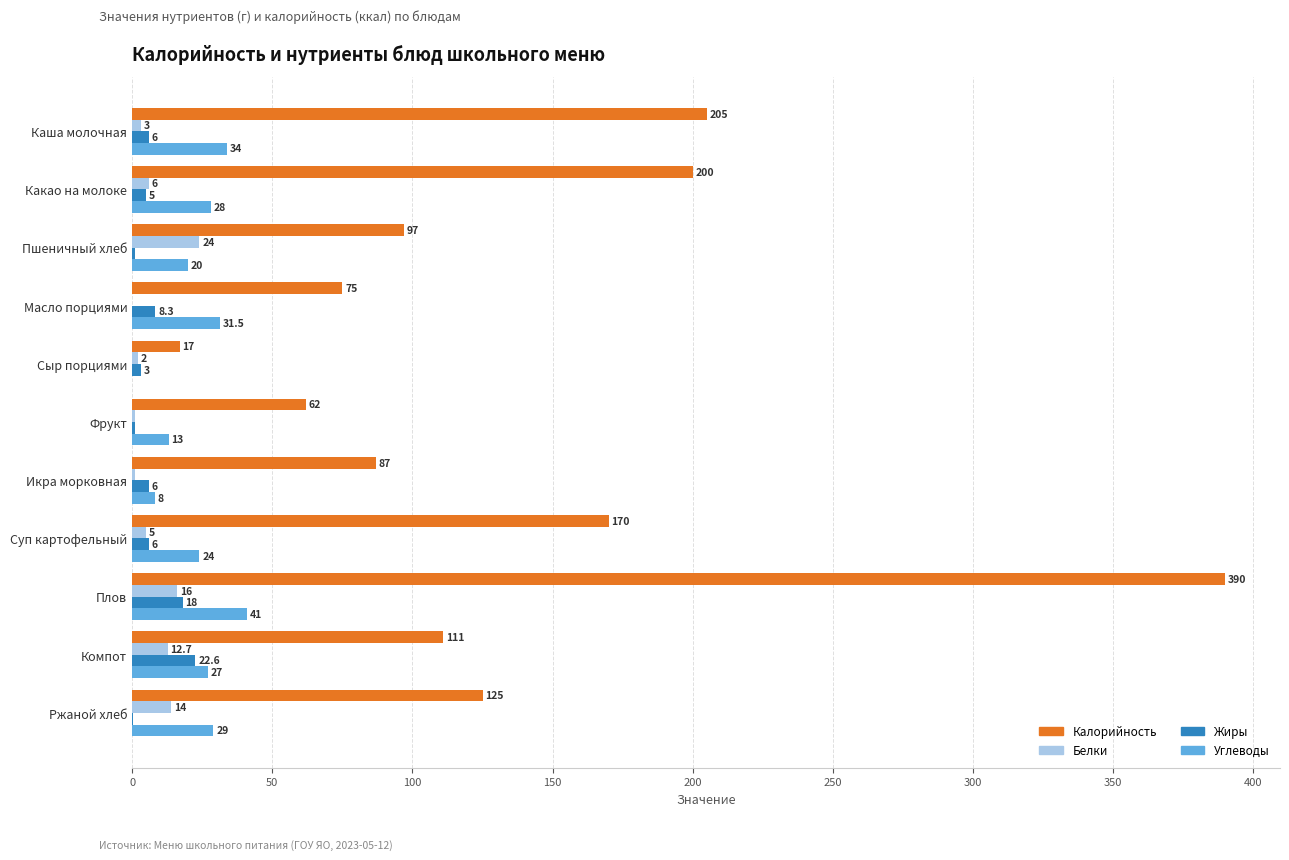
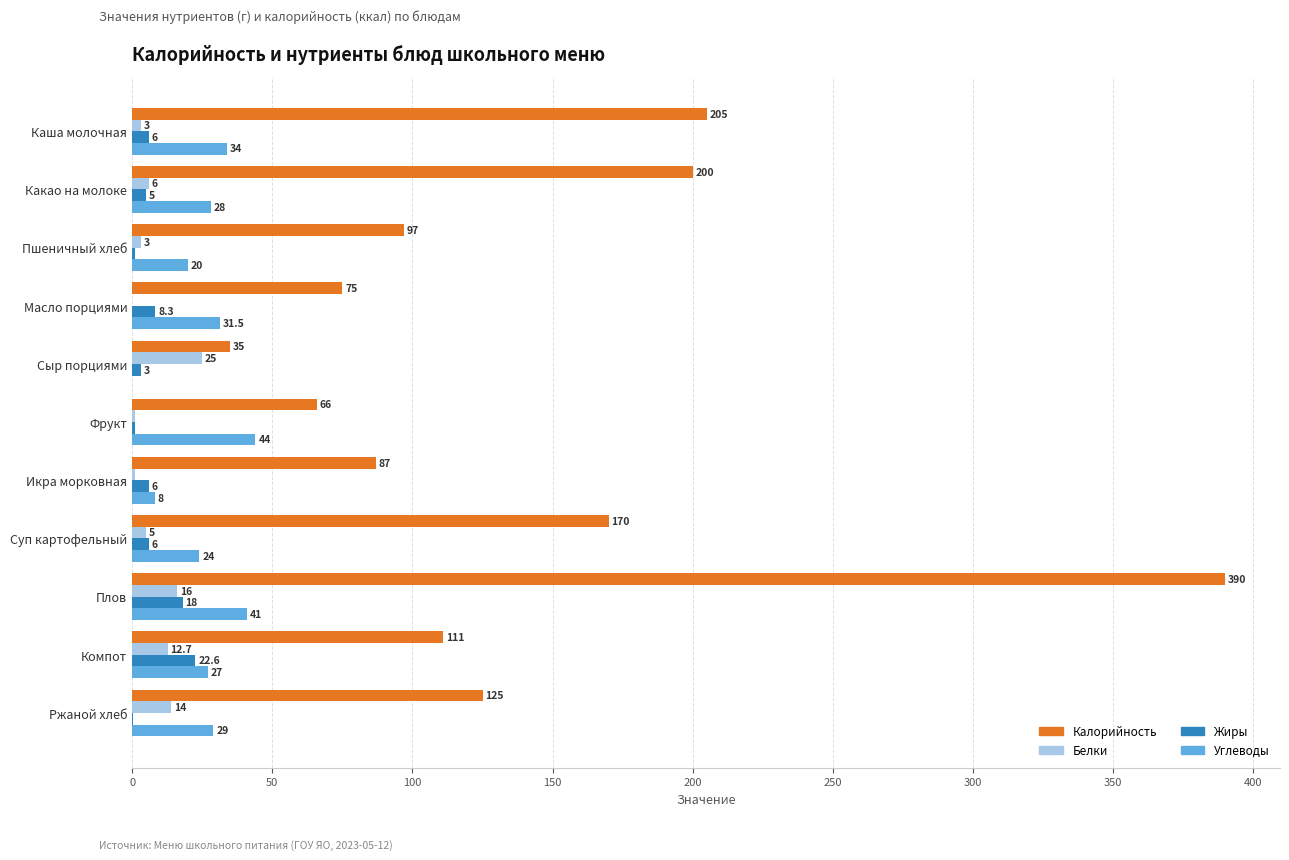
Белки, Пшеничный хлеб: 24 -> 3
Калорийность, Сыр порциями: 17 -> 35
Белки, Сыр порциями: 2 -> 25
Калорийность, Фрукт: 62 -> 66
Углеводы, Фрукт: 13 -> 44
